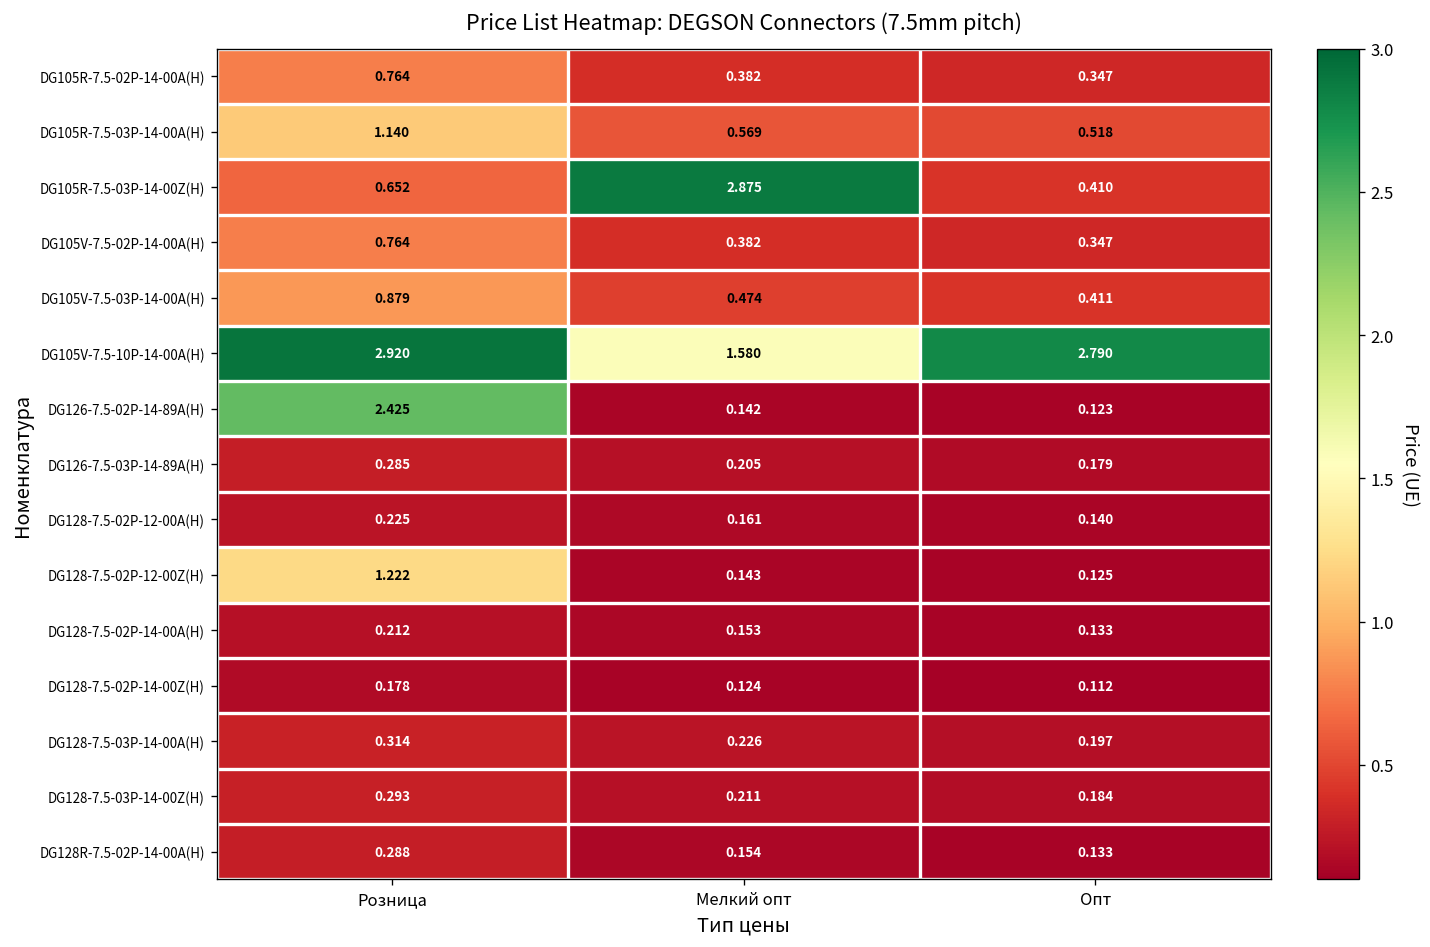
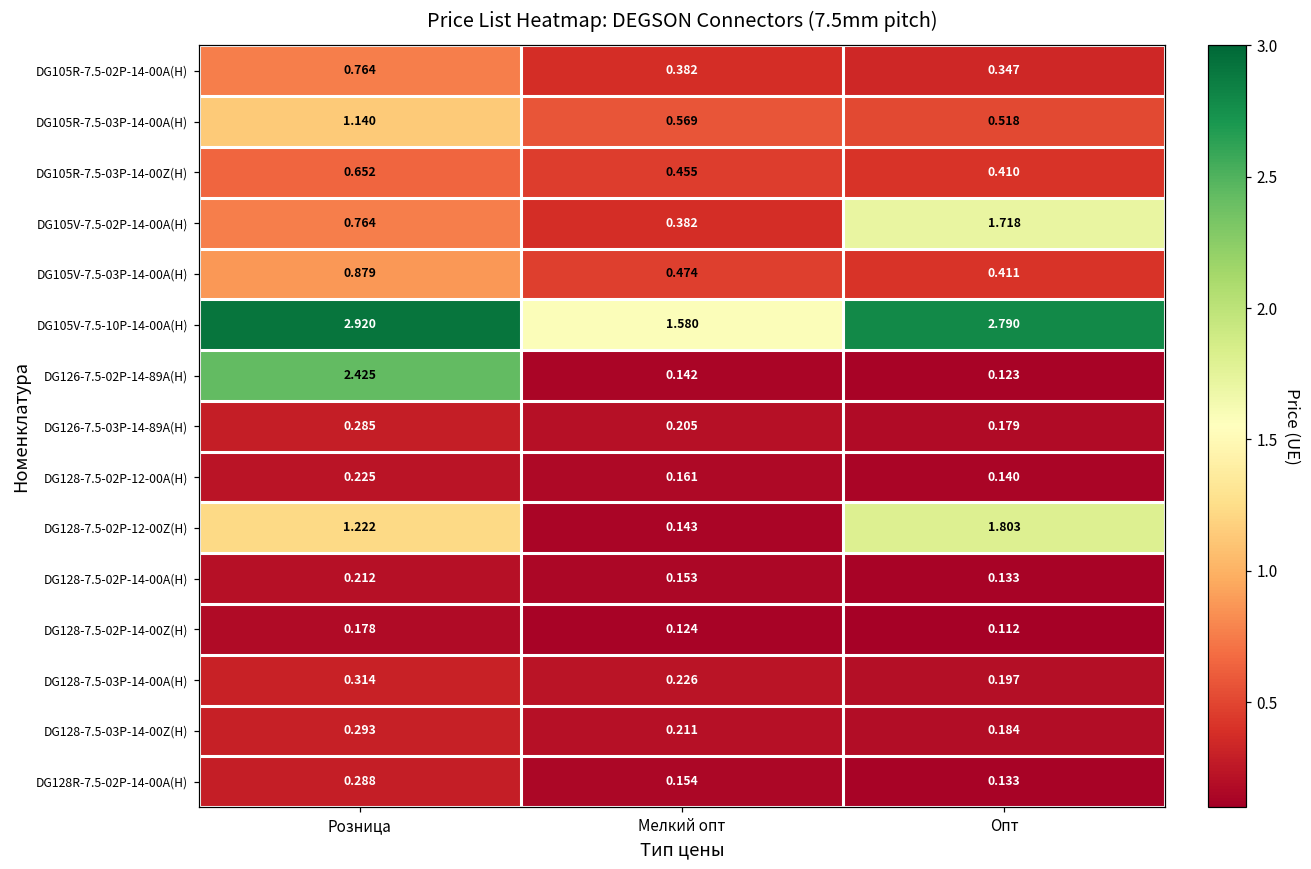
DG105R-7.5-03P-14-00Z(H), Мелкий опт: 2.875 -> 0.455
DG105V-7.5-02P-14-00A(H), Опт: 0.347 -> 1.718
DG128-7.5-02P-12-00Z(H), Опт: 0.125 -> 1.803
